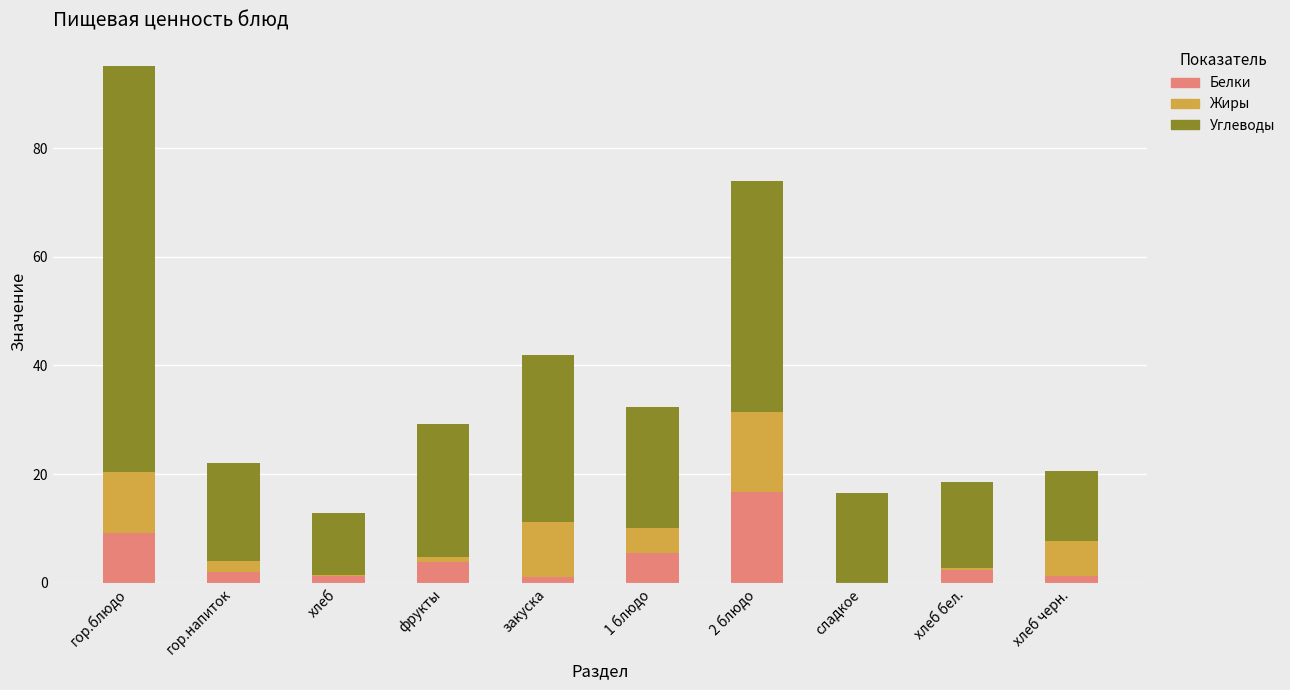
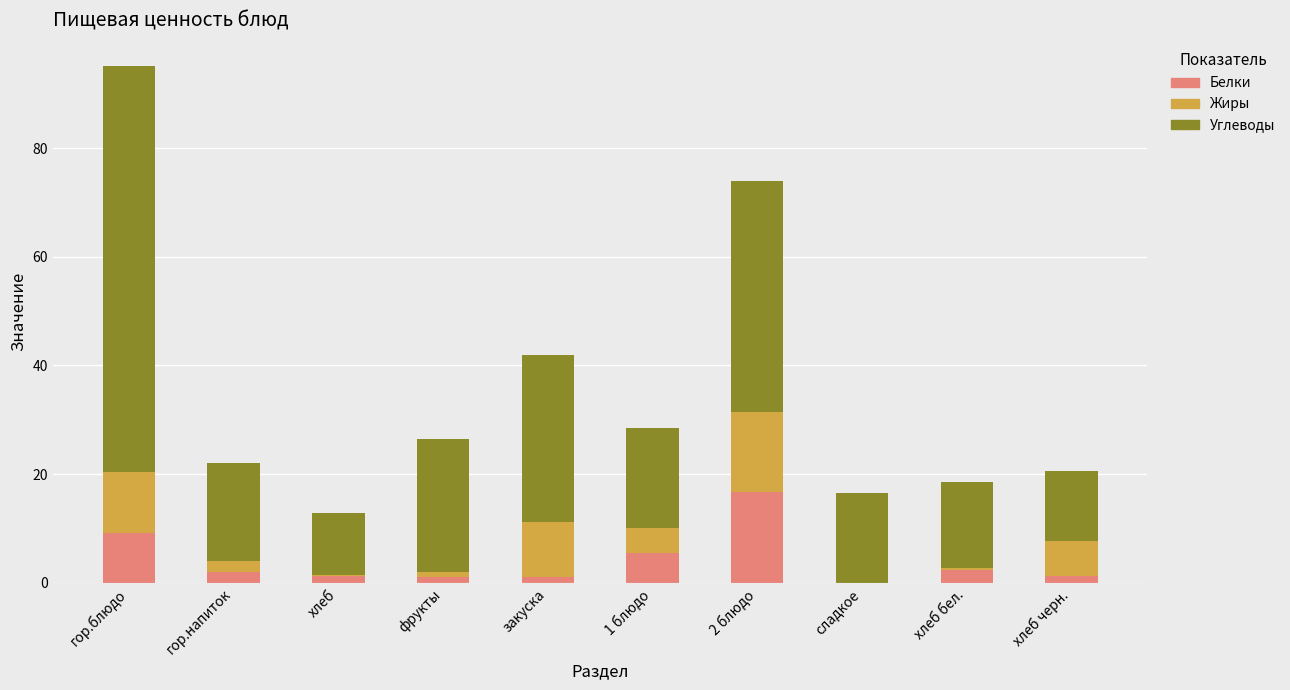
Белки, фрукты: 4 -> 1
Углеводы, 1 блюдо: 22 -> 18
